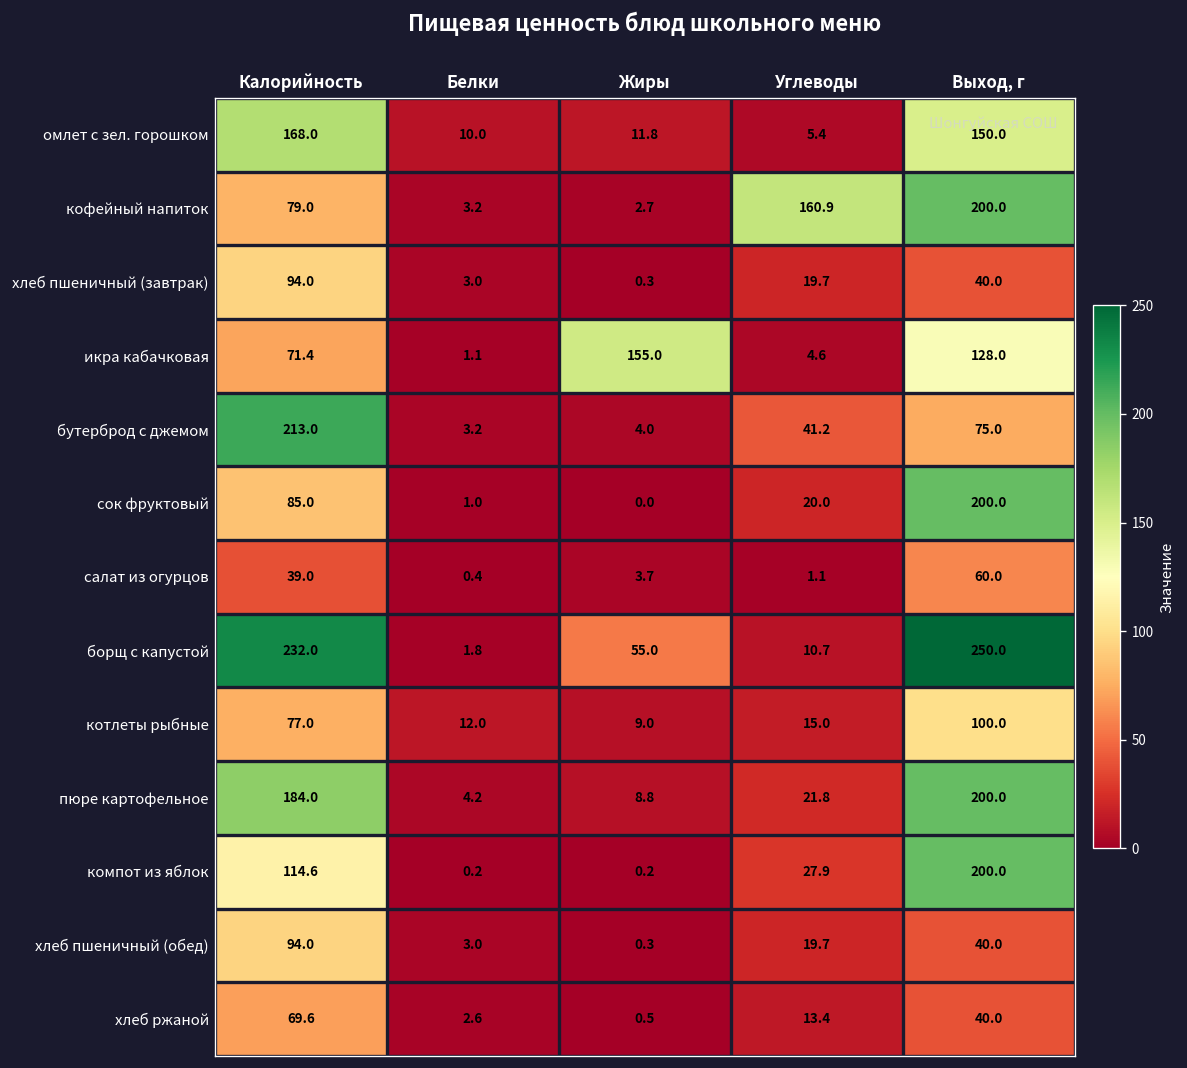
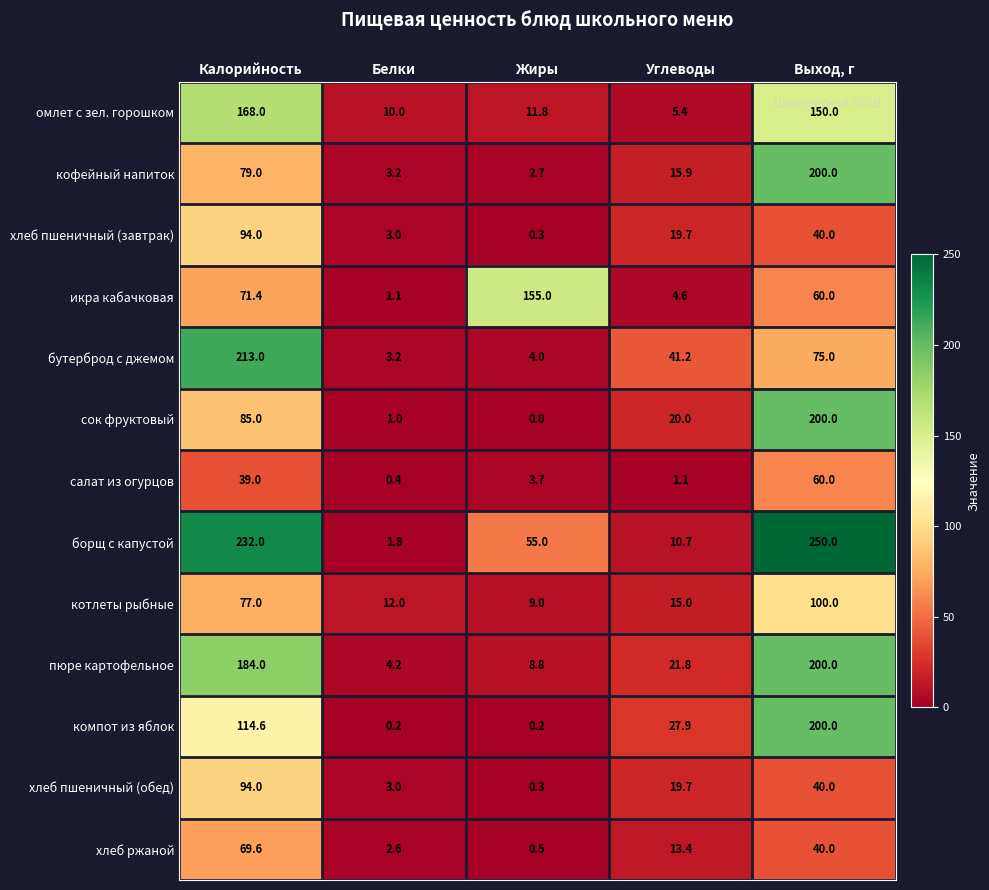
кофейный напиток, Углеводы: 160.9 -> 15.9
икра кабачковая, Выход, г: 128.0 -> 60.0
